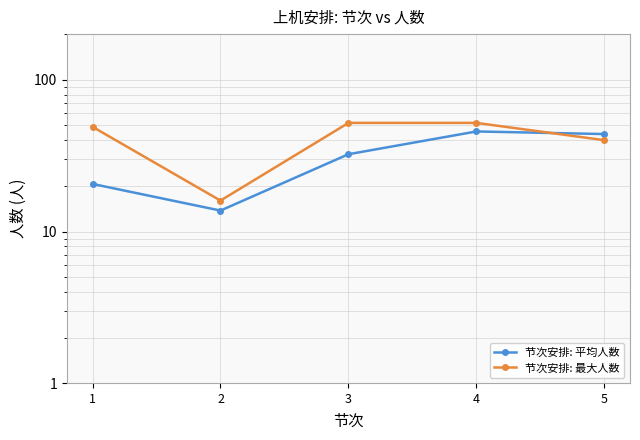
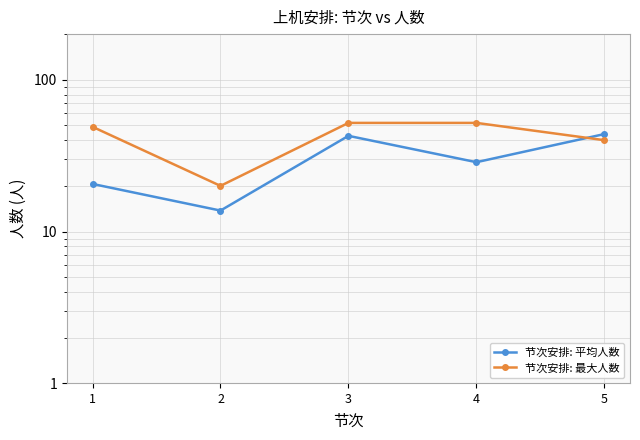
节次安排: 最大人数, 2: 16 -> 20
节次安排: 平均人数, 3: 32 -> 43
节次安排: 平均人数, 4: 46 -> 29
